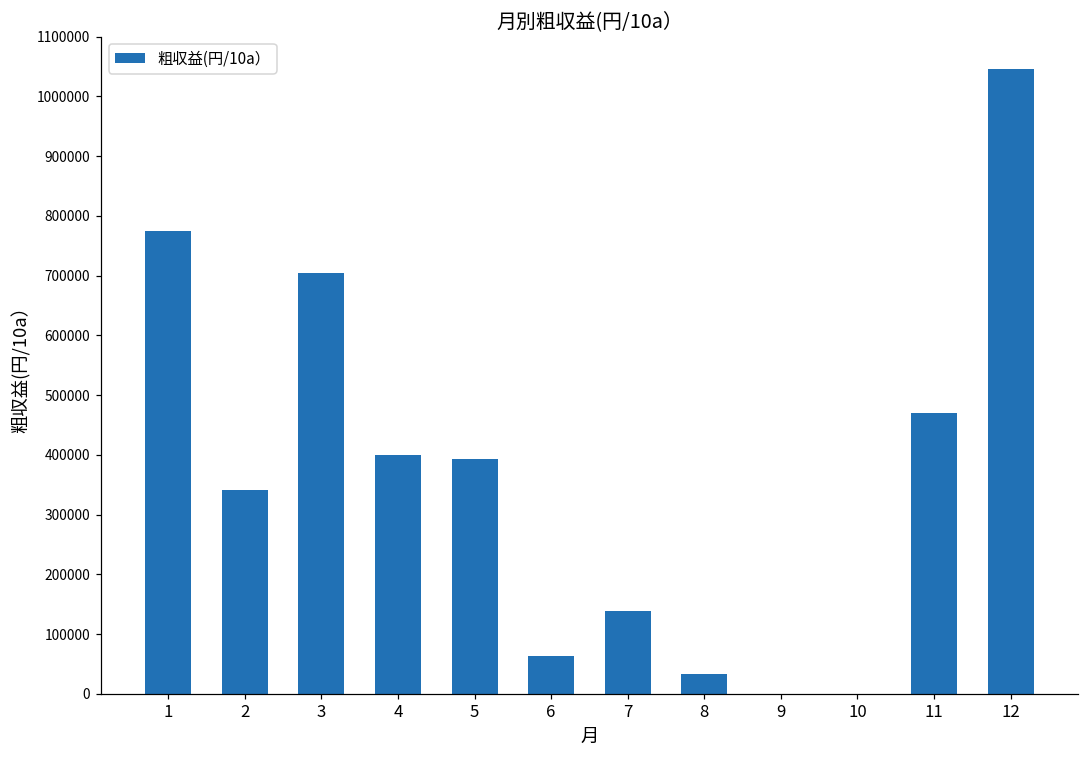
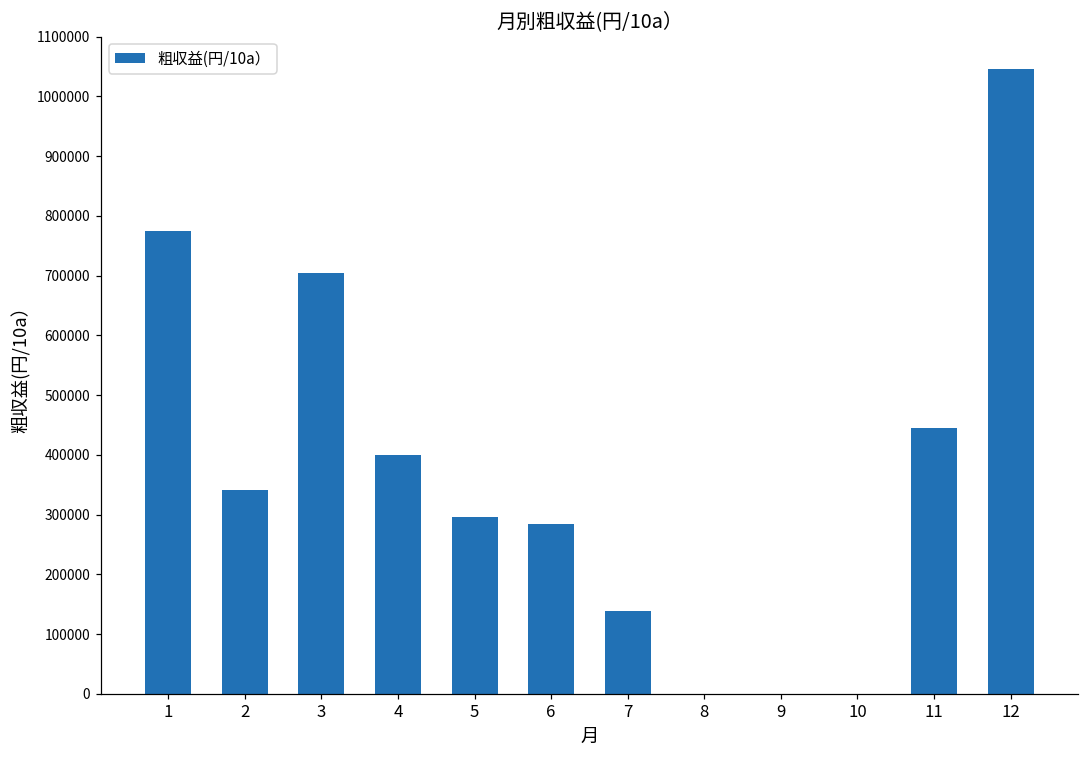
5: 390000 -> 300000
6: 60000 -> 280000
8: 30000 -> 0
11: 470000 -> 440000
